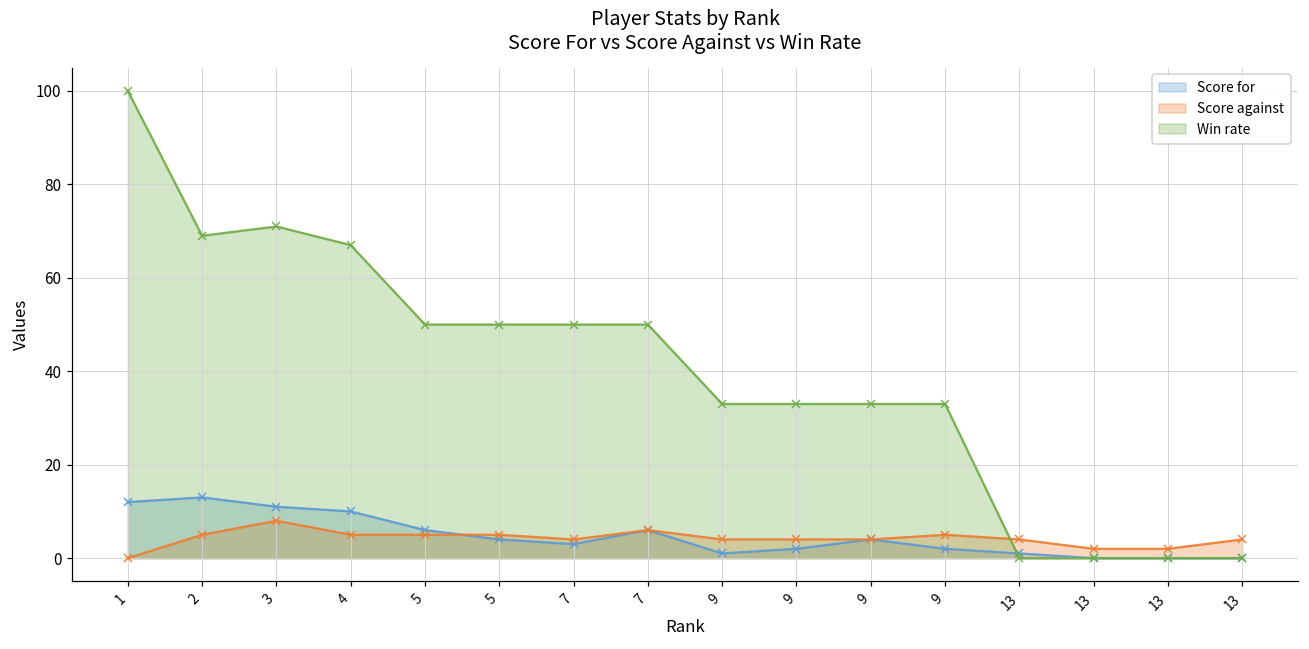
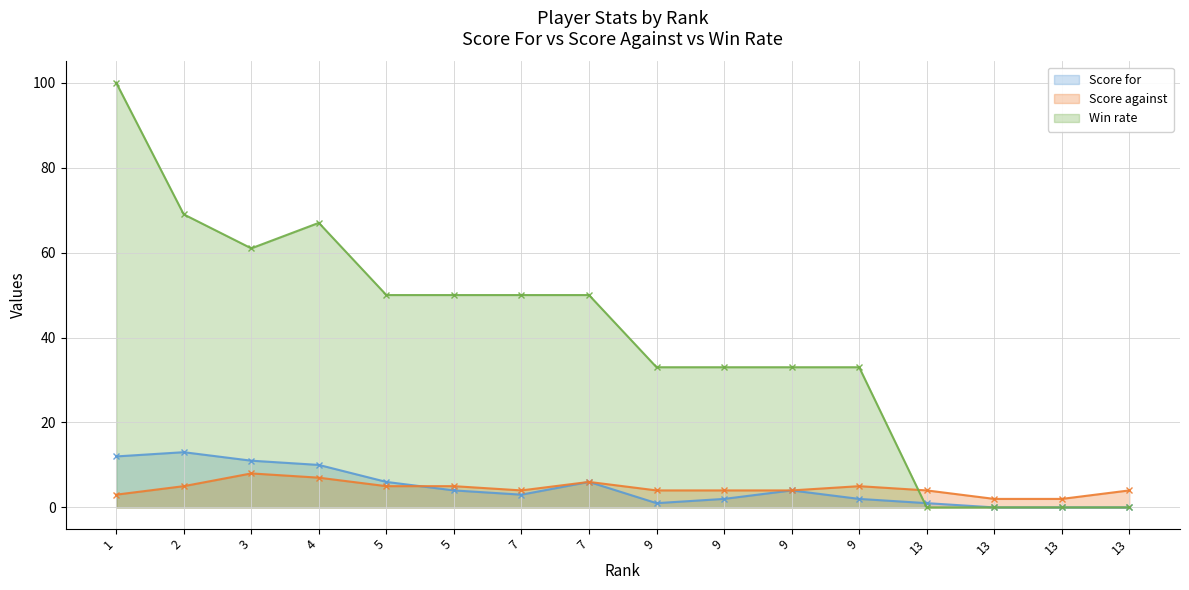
Score against, 1: 0 -> 3
Win rate, 3: 71 -> 61
Score against, 4: 5 -> 7
